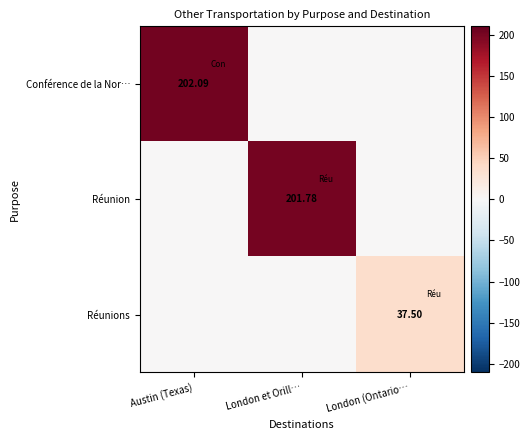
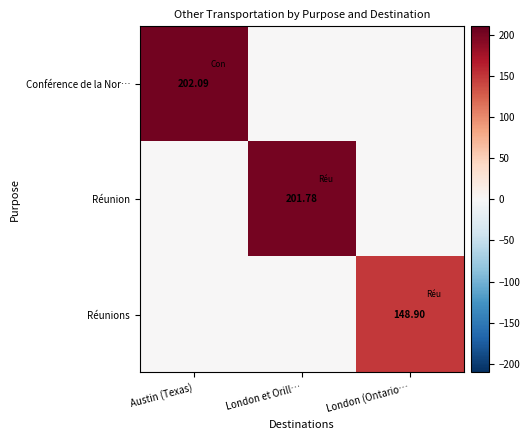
Réunions, London (Ontario…: 37.50 -> 148.90
